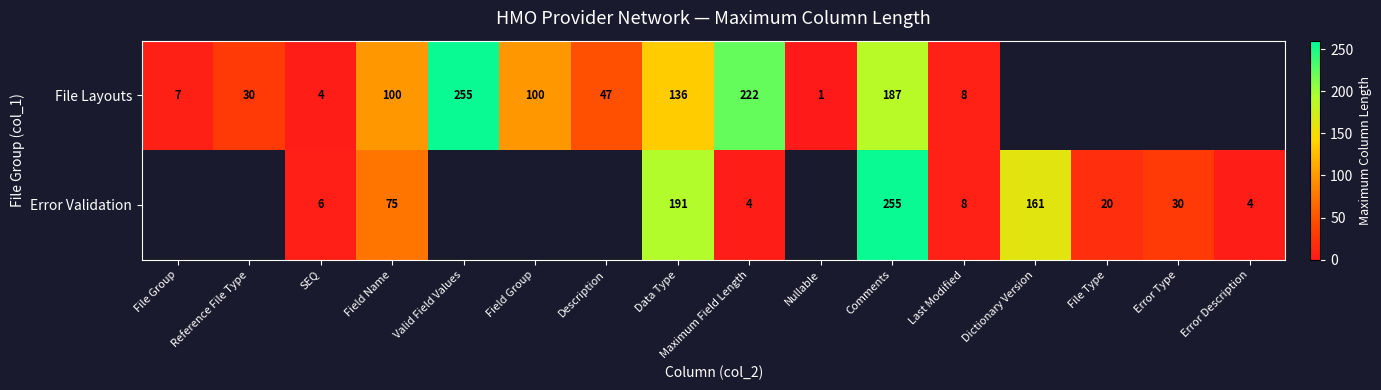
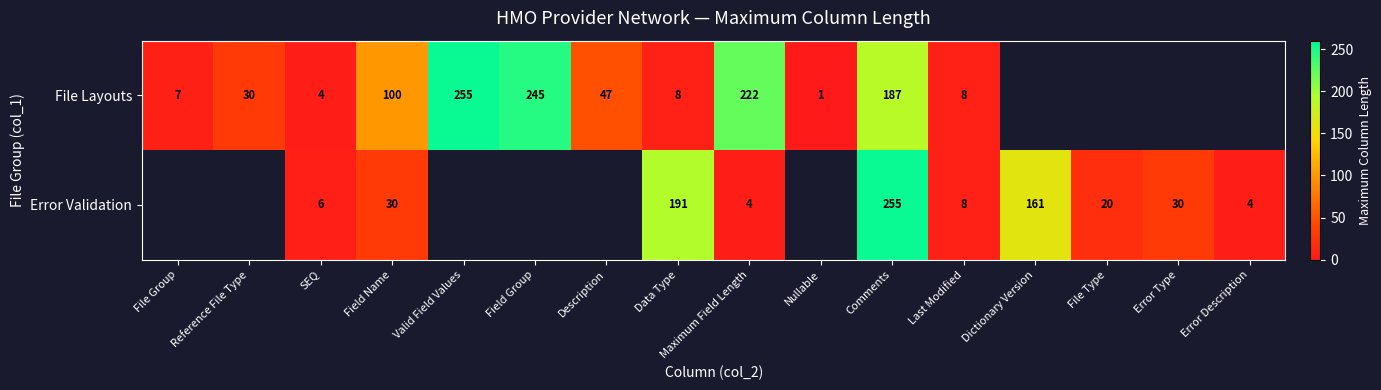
File Layouts, Field Group: 100 -> 245
File Layouts, Data Type: 136 -> 8
Error Validation, Field Name: 75 -> 30
